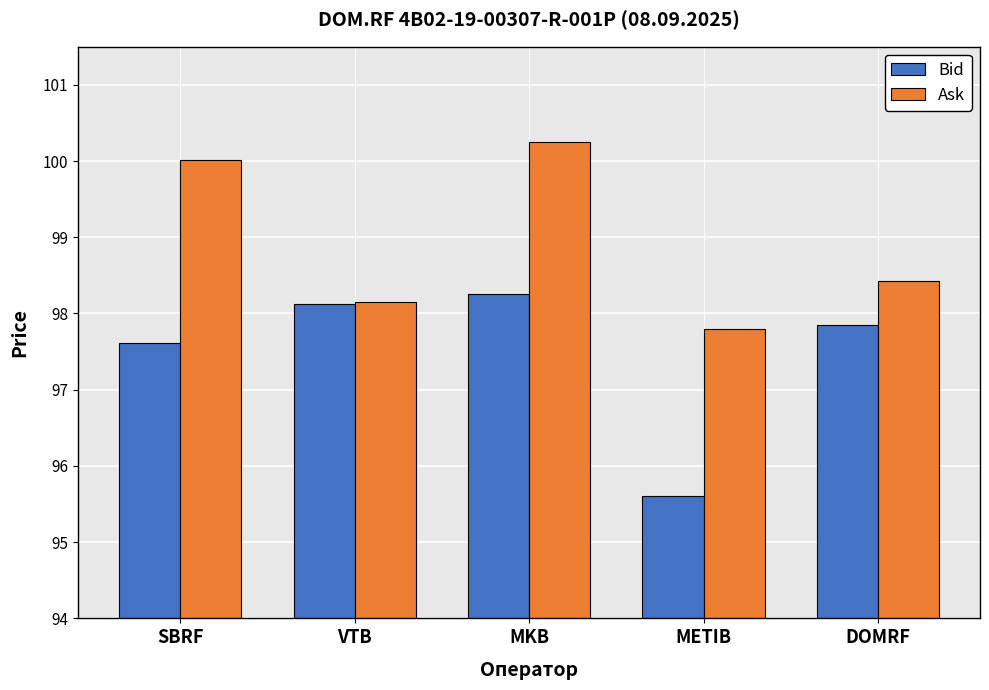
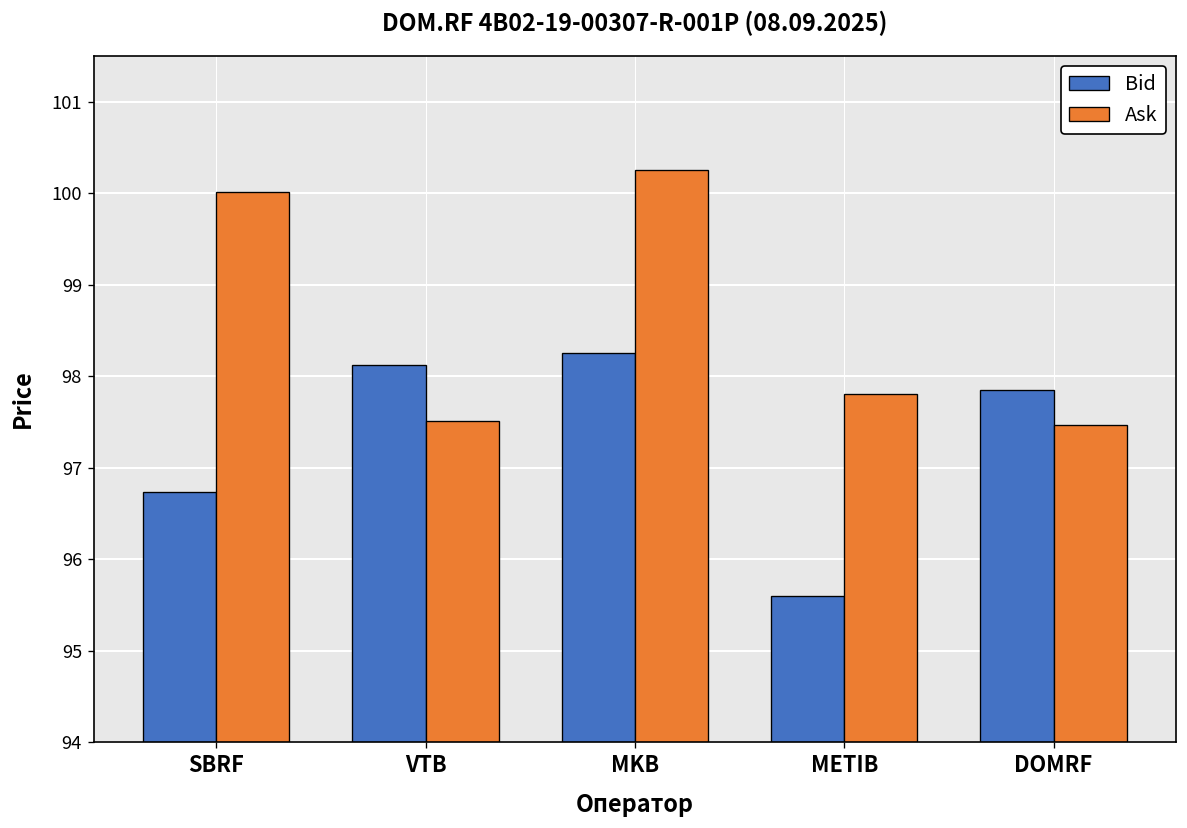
Bid, SBRF: 97.6 -> 96.7
Ask, VTB: 98.2 -> 97.5
Ask, DOMRF: 98.4 -> 97.5
